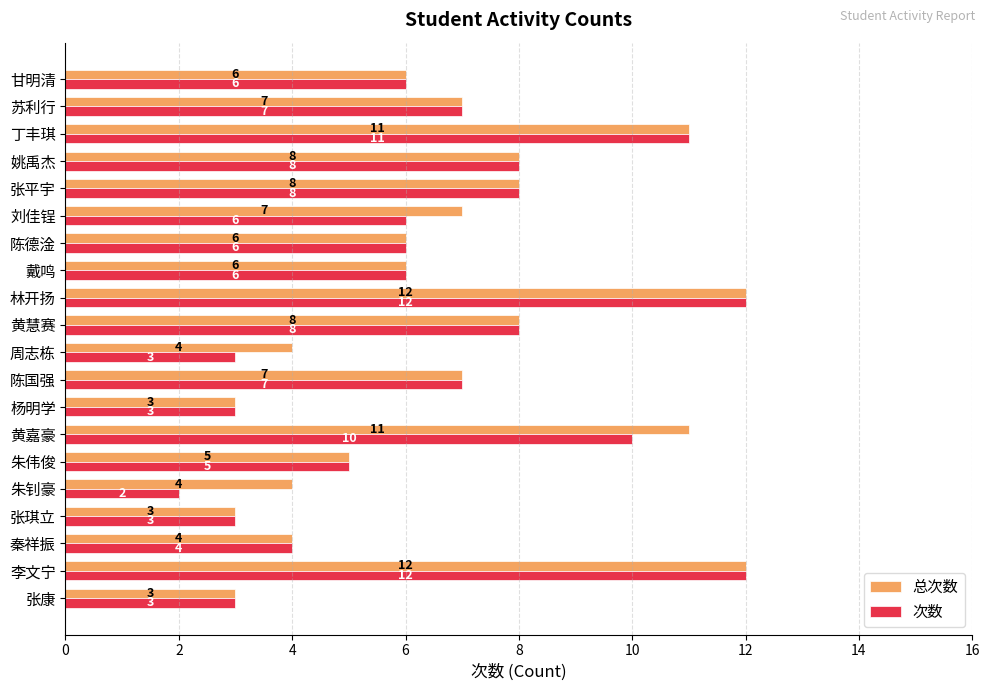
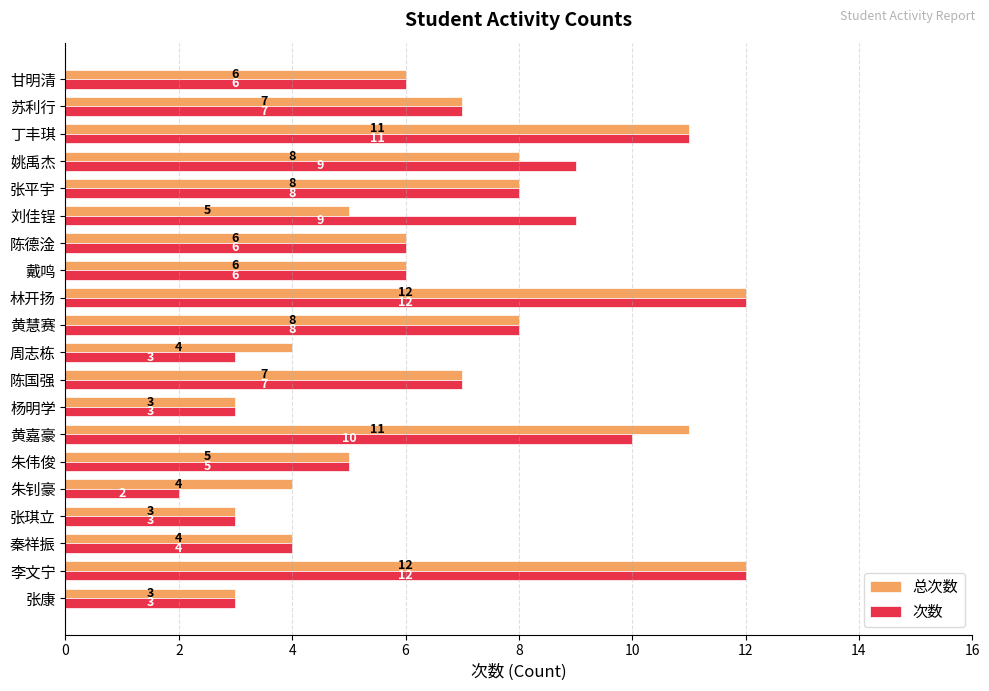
次数, 姚禹杰: 8 -> 9
总次数, 刘佳锃: 7 -> 5
次数, 刘佳锃: 6 -> 9
